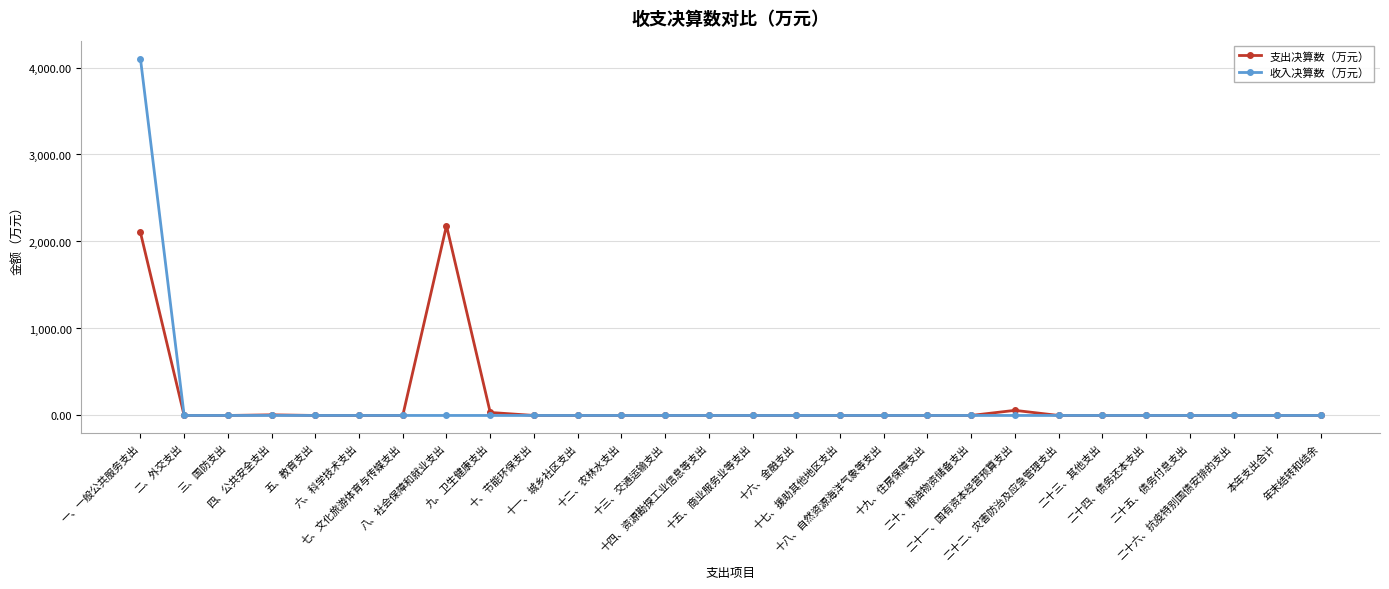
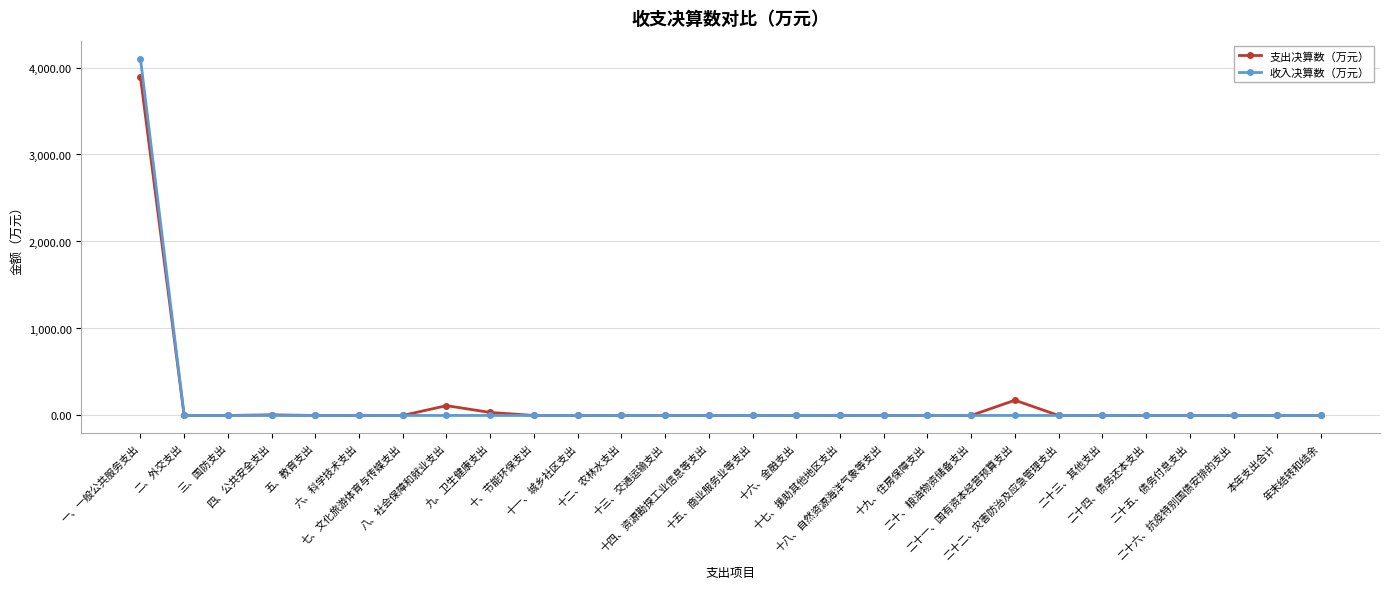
支出决算数（万元）, 一、一般公共服务支出: 2,100 -> 3,900
支出决算数（万元）, 八、社会保障和就业支出: 2,200 -> 100
支出决算数（万元）, 二十一、国有资本经营预算支出: 100 -> 200
